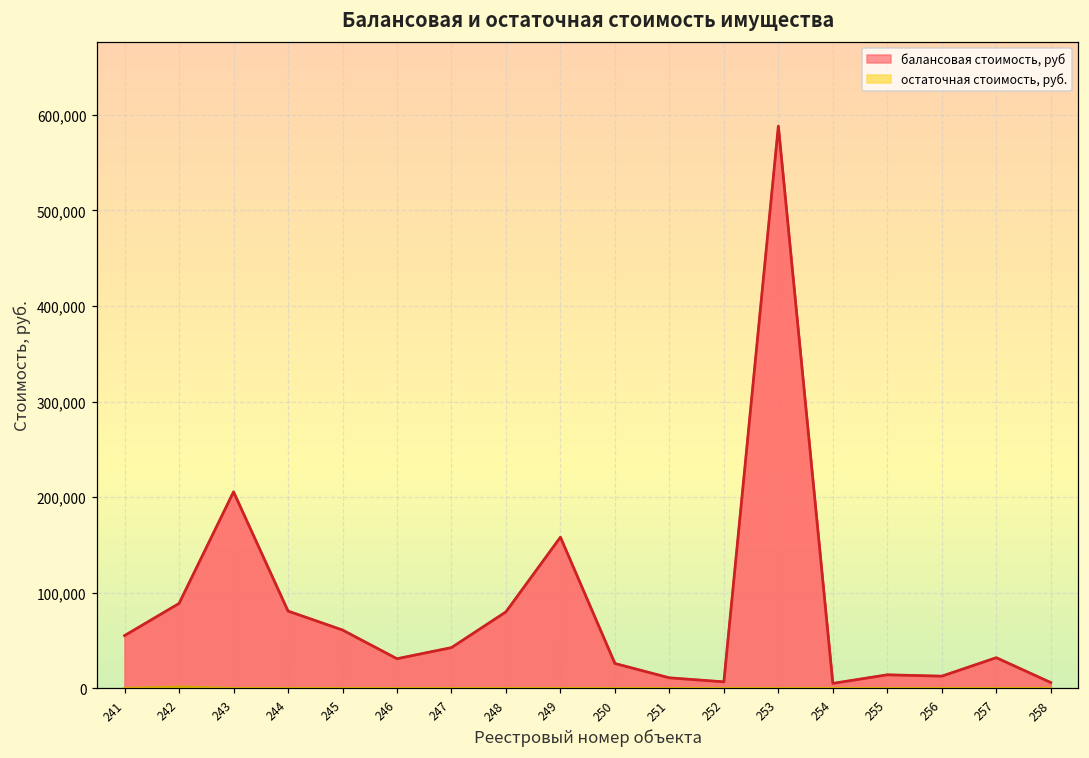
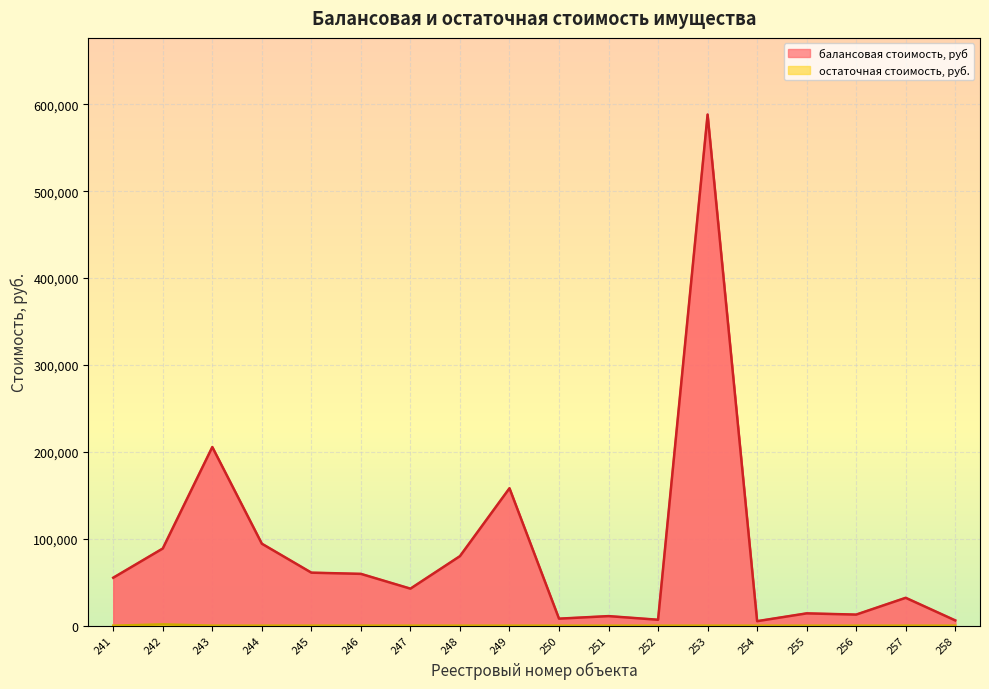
балансовая стоимость, руб, 244: 80,000 -> 90,000
балансовая стоимость, руб, 246: 30,000 -> 60,000
балансовая стоимость, руб, 250: 30,000 -> 10,000
